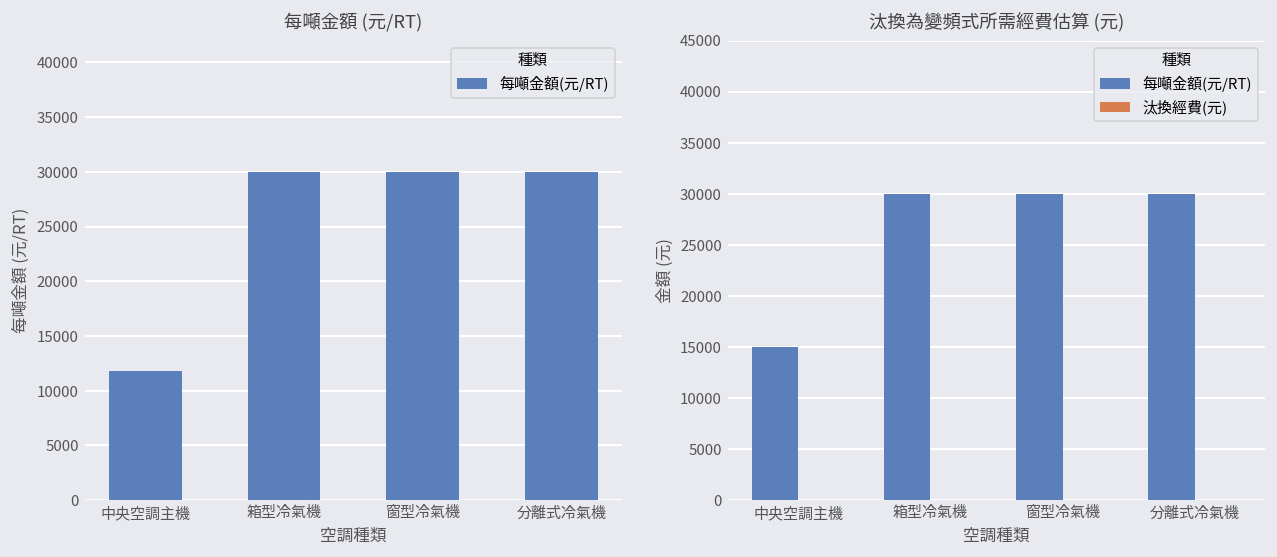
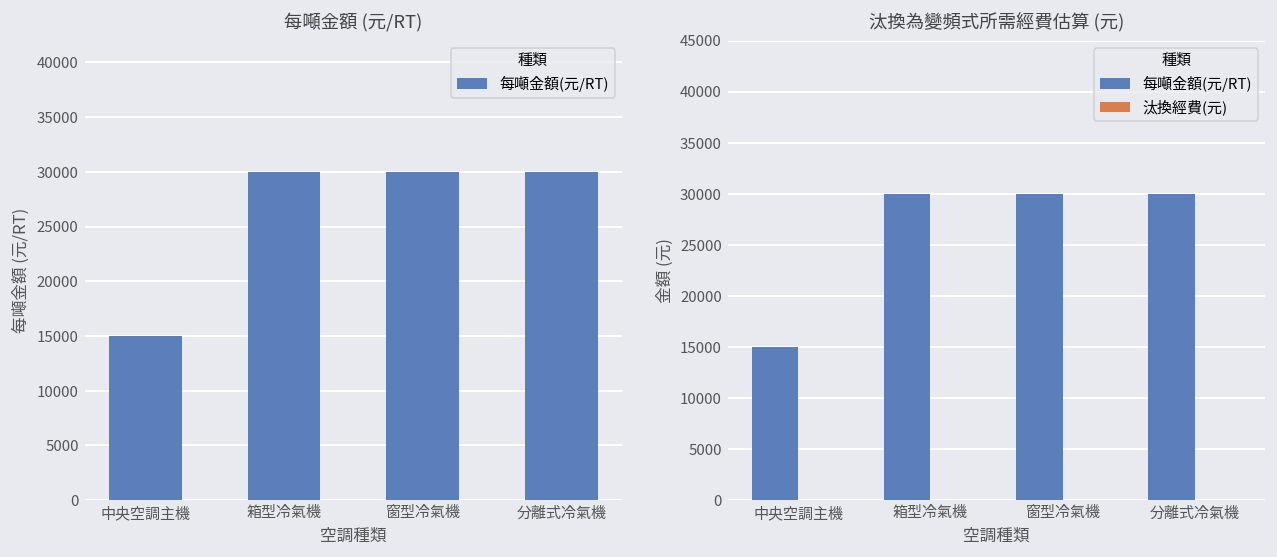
每噸金額 (元/RT), 中央空調主機: 12000 -> 15000
